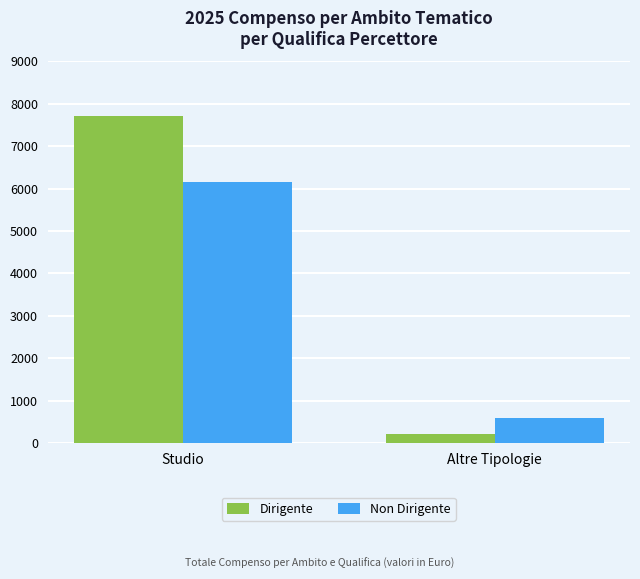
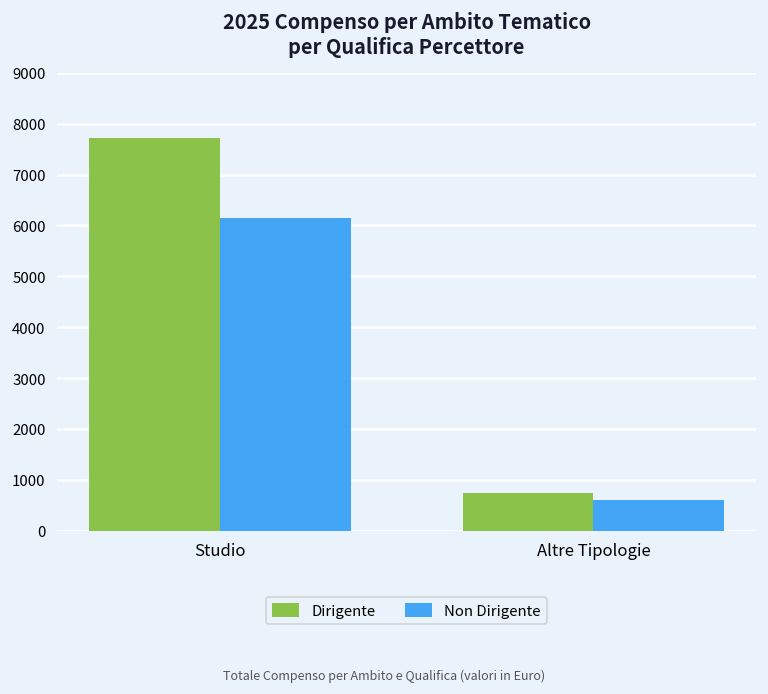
Dirigente, Altre Tipologie: 200 -> 800
